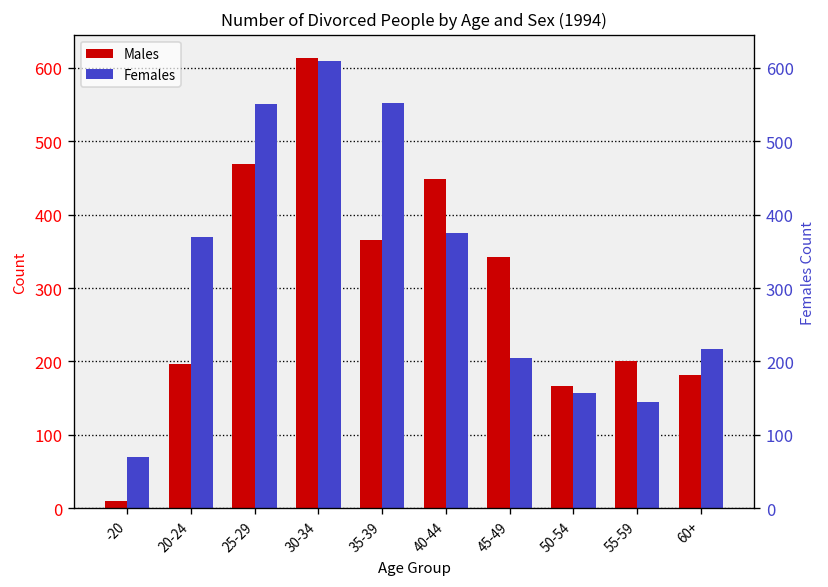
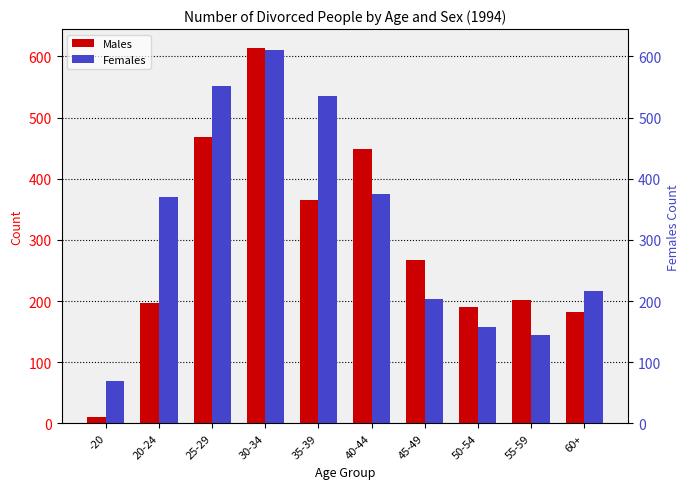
Females, 35-39: 550 -> 540
Males, 45-49: 340 -> 270
Males, 50-54: 170 -> 190
